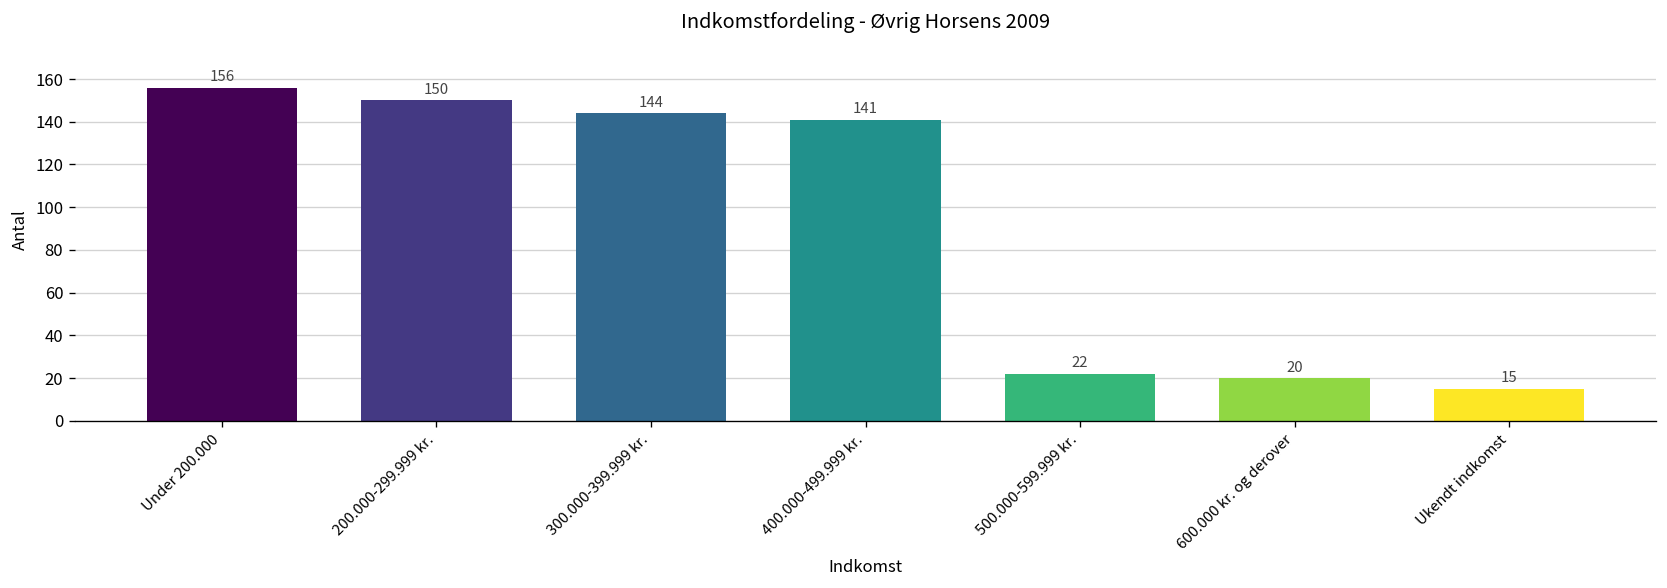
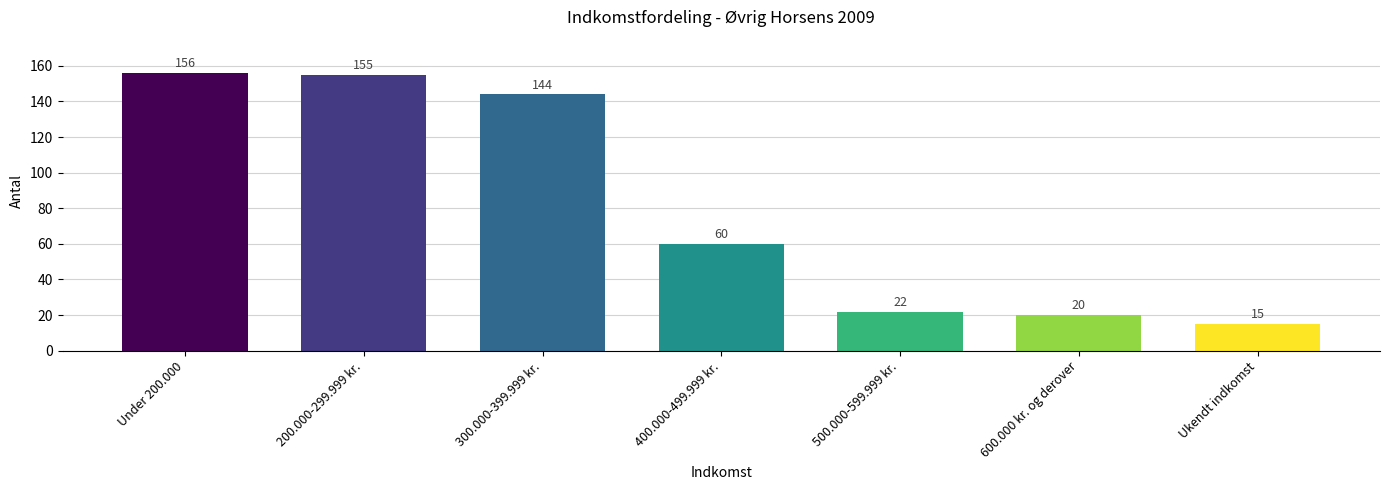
200.000-299.999 kr.: 150 -> 155
400.000-499.999 kr.: 141 -> 60
